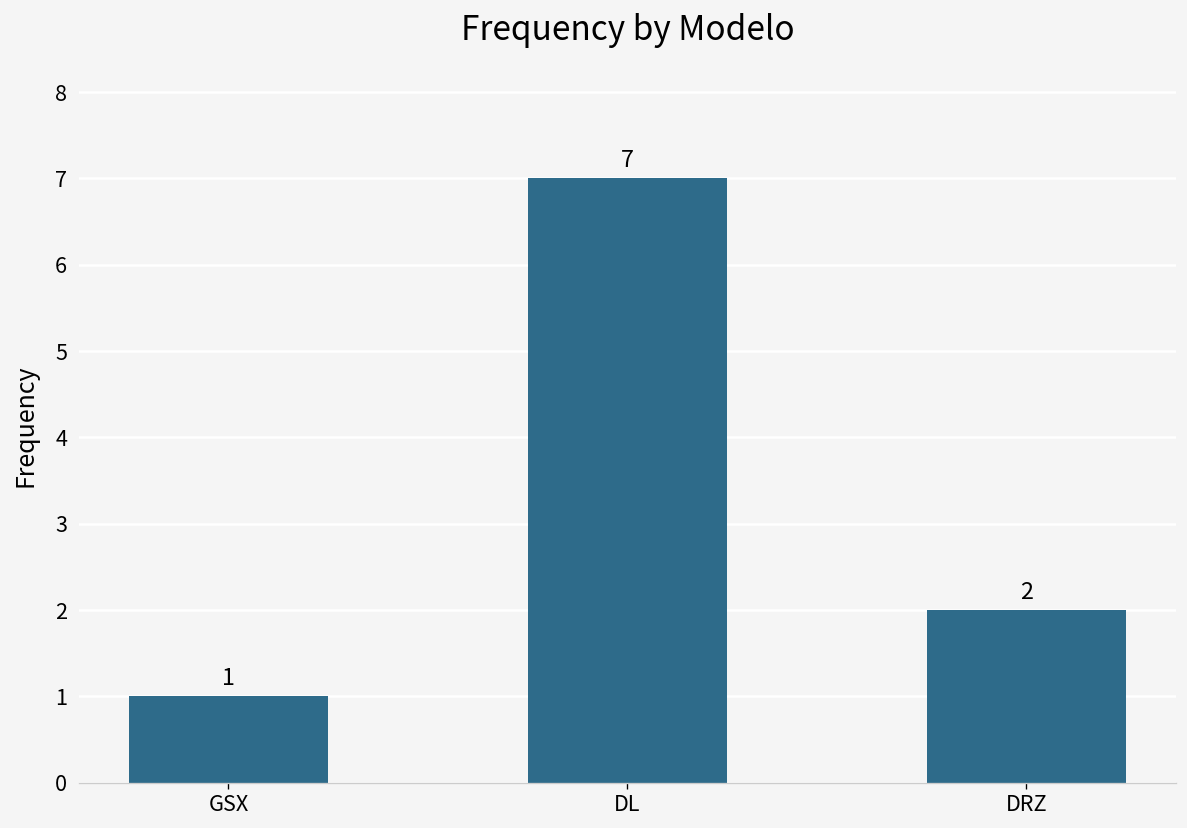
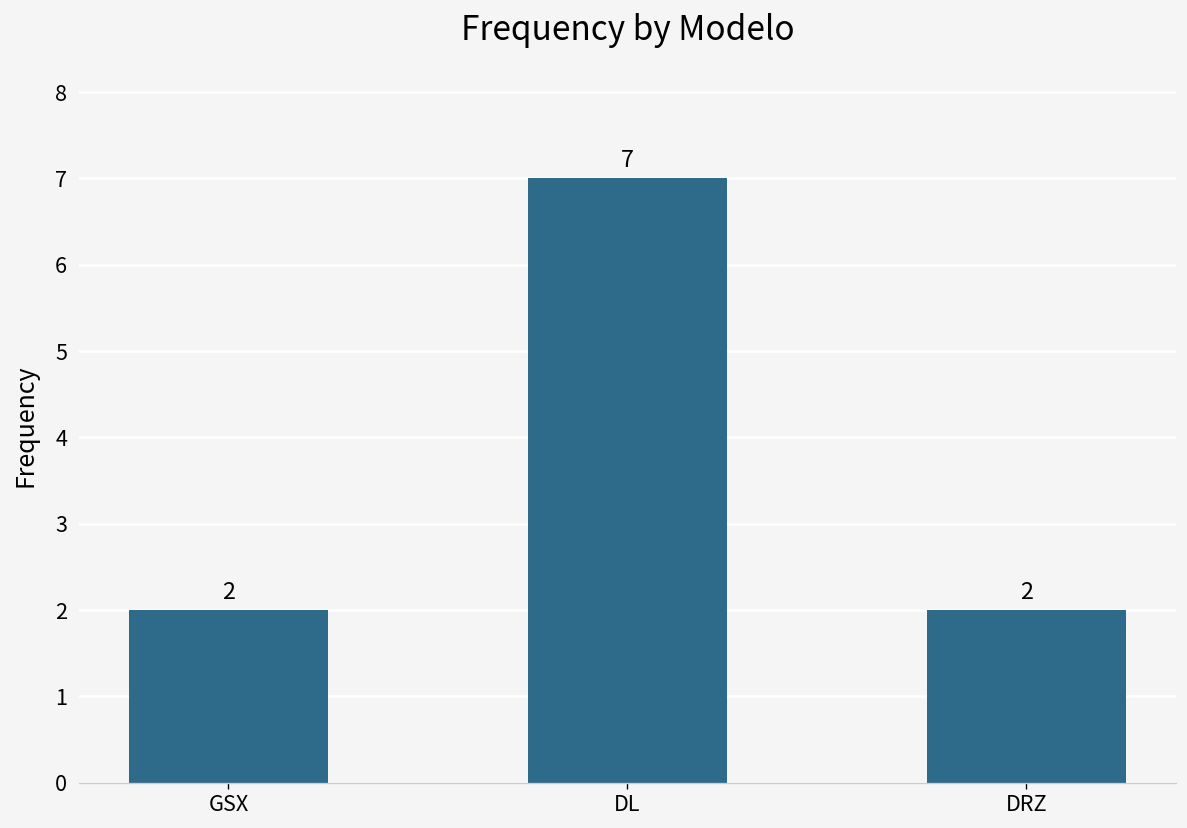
GSX: 1 -> 2
